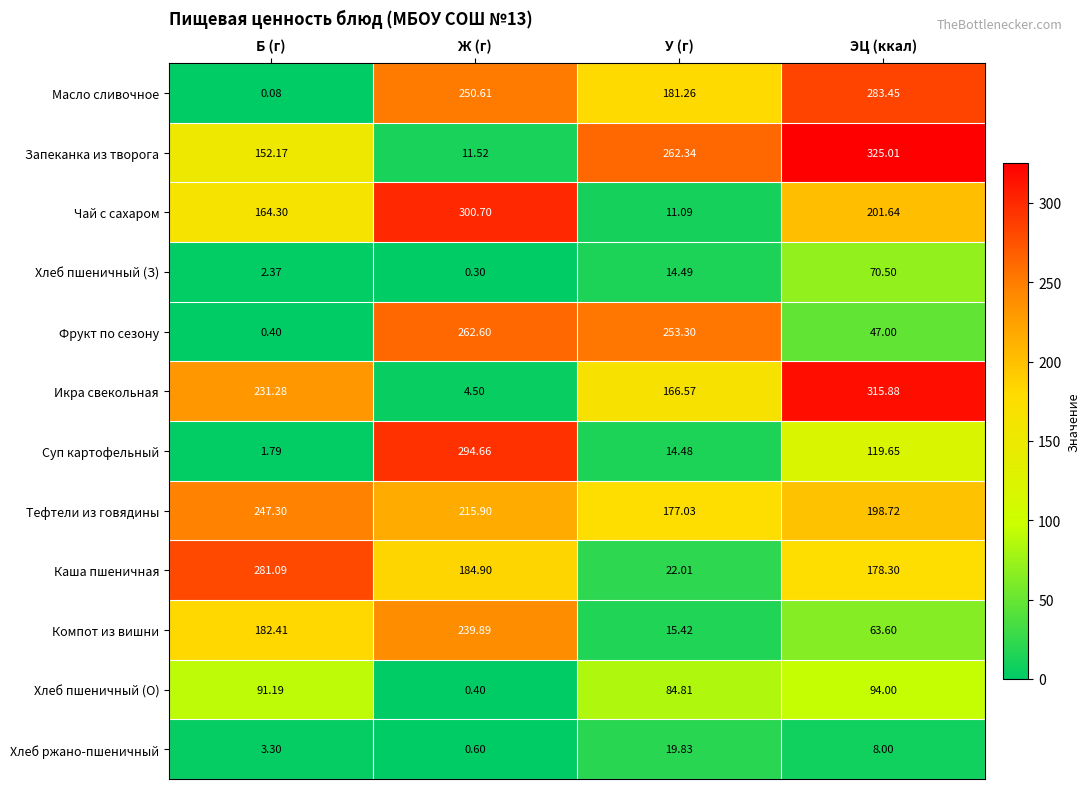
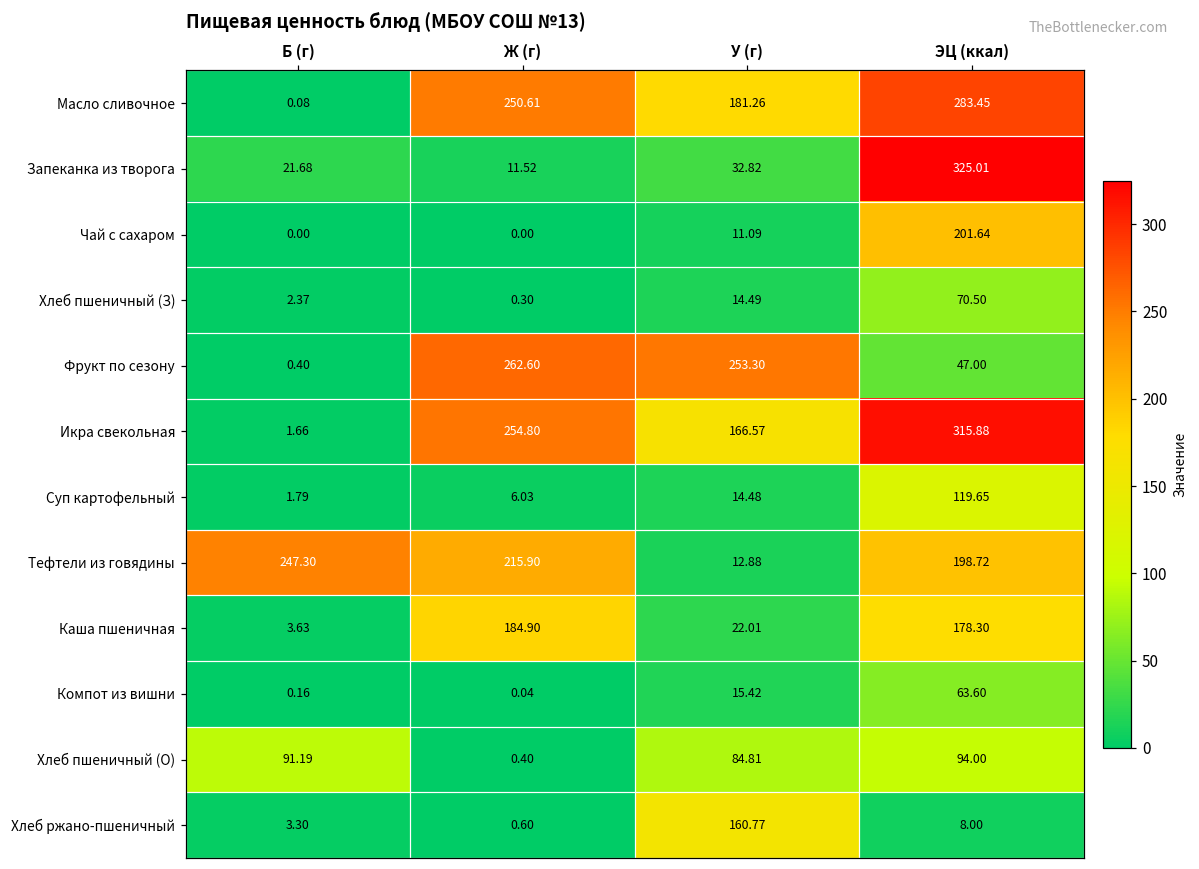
Запеканка из творога, Б (г): 152.17 -> 21.68
Запеканка из творога, У (г): 262.34 -> 32.82
Чай с сахаром, Б (г): 164.30 -> 0.00
Чай с сахаром, Ж (г): 300.70 -> 0.00
Икра свекольная, Б (г): 231.28 -> 1.66
Икра свекольная, Ж (г): 4.50 -> 254.80
Суп картофельный, Ж (г): 294.66 -> 6.03
Тефтели из говядины, У (г): 177.03 -> 12.88
Каша пшеничная, Б (г): 281.09 -> 3.63
Компот из вишни, Б (г): 182.41 -> 0.16
Компот из вишни, Ж (г): 239.89 -> 0.04
Хлеб ржано-пшеничный, У (г): 19.83 -> 160.77
